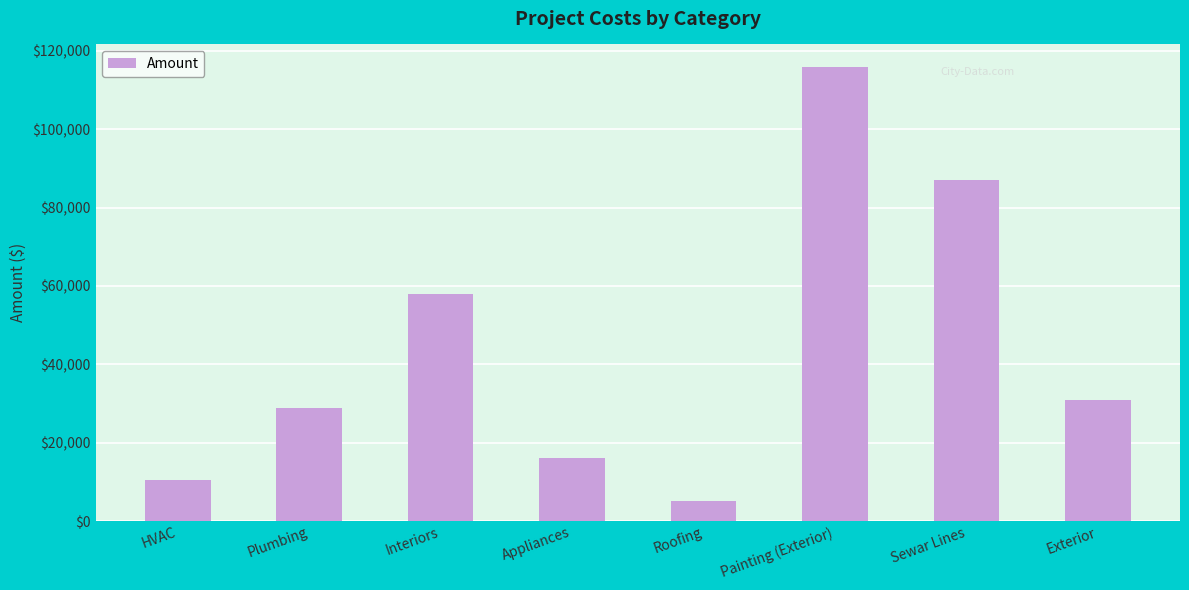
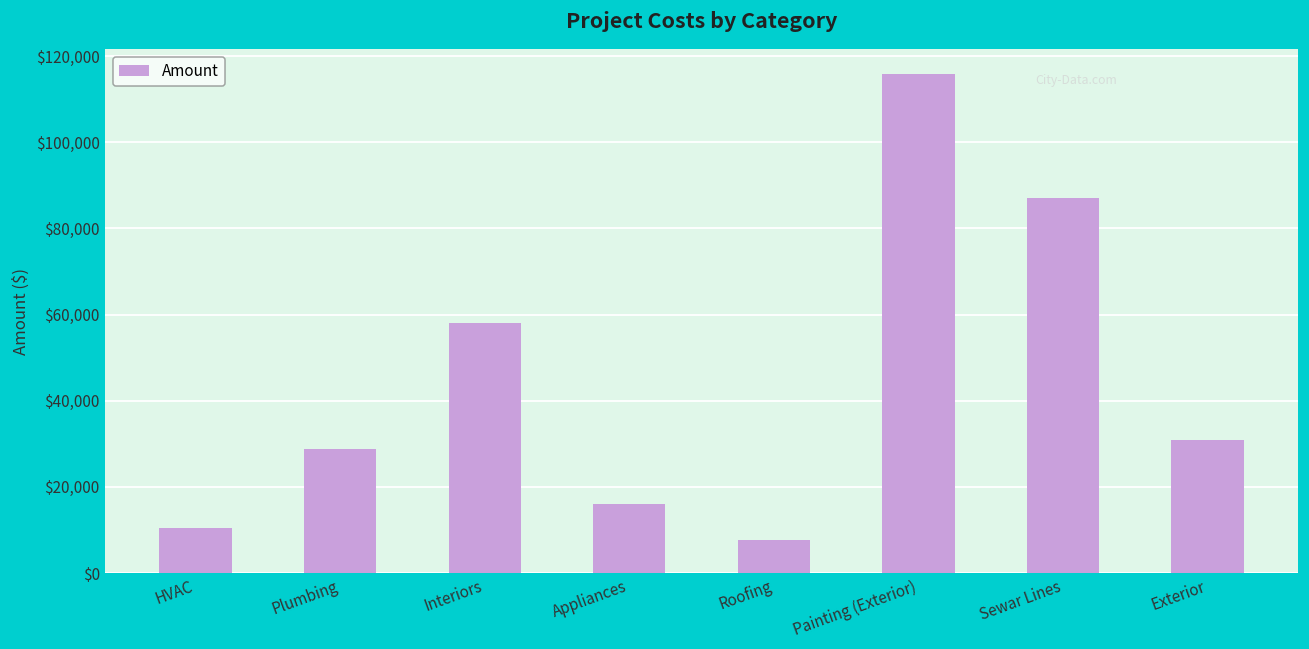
Roofing: $5,000 -> $8,000
